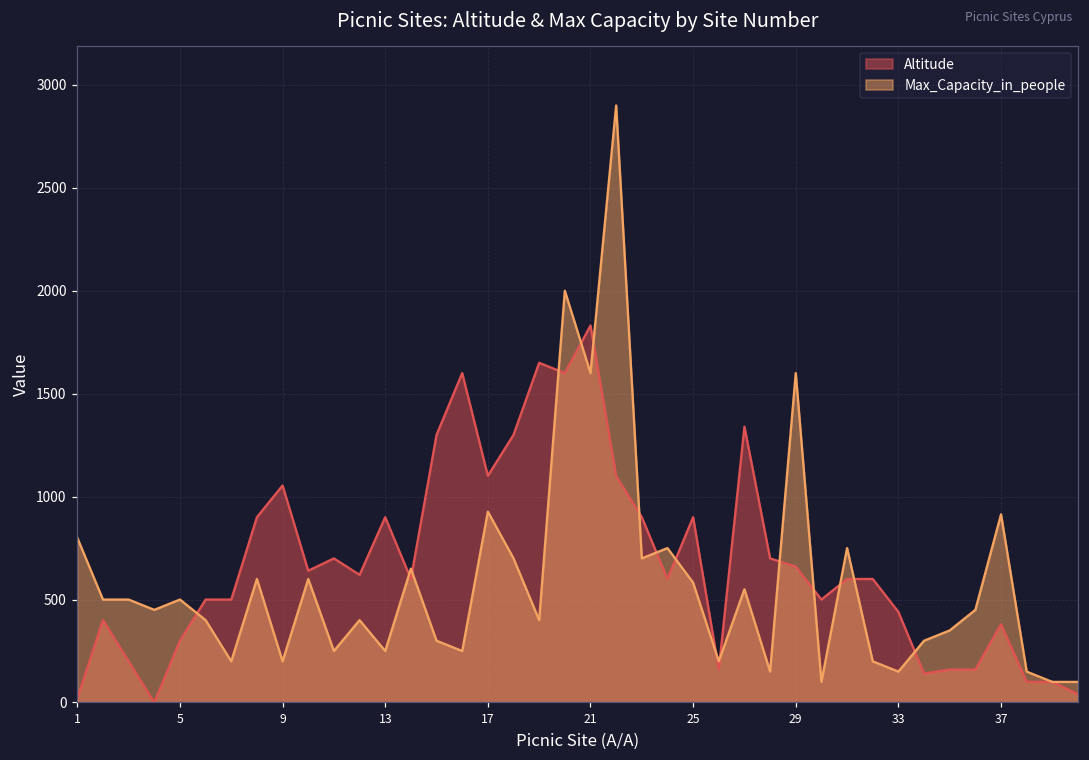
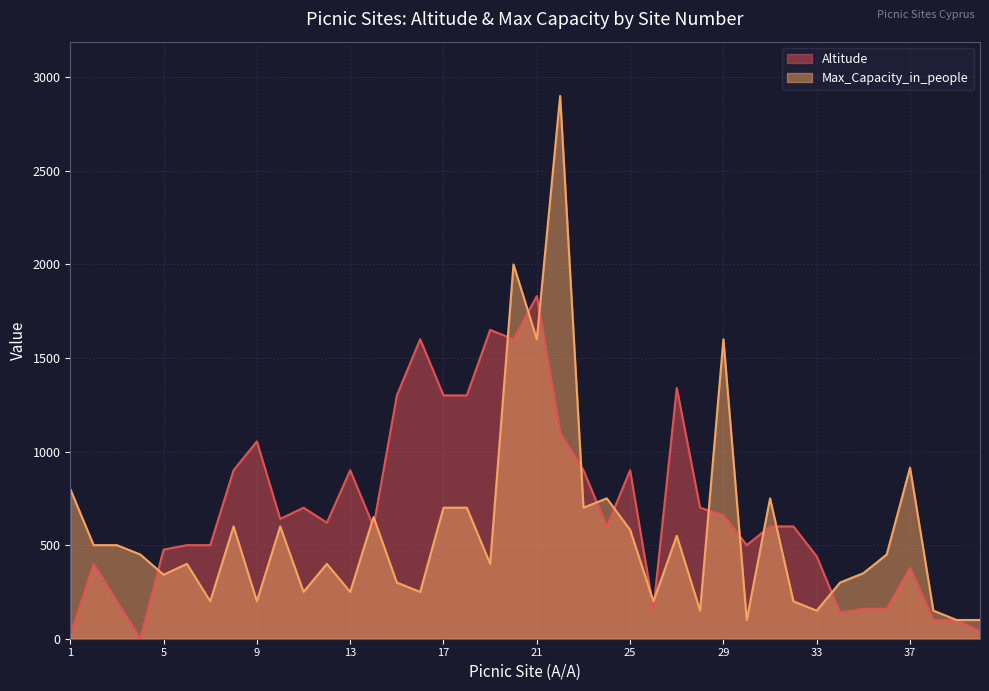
Altitude, 5: 300 -> 480
Max_Capacity_in_people, 5: 500 -> 340
Altitude, 17: 1100 -> 1300
Max_Capacity_in_people, 17: 930 -> 700
